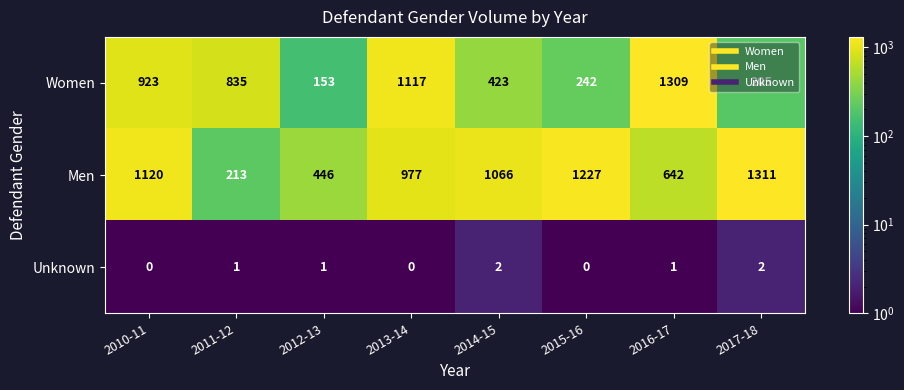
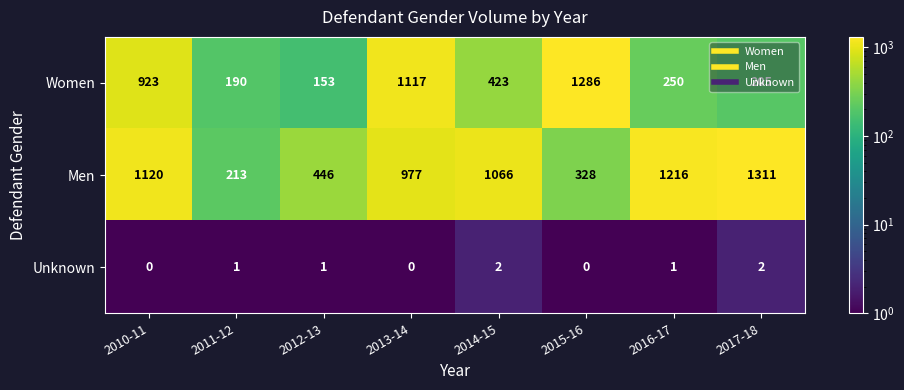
Women, 2011-12: 835 -> 190
Women, 2015-16: 242 -> 1286
Women, 2016-17: 1309 -> 250
Men, 2015-16: 1227 -> 328
Men, 2016-17: 642 -> 1216
